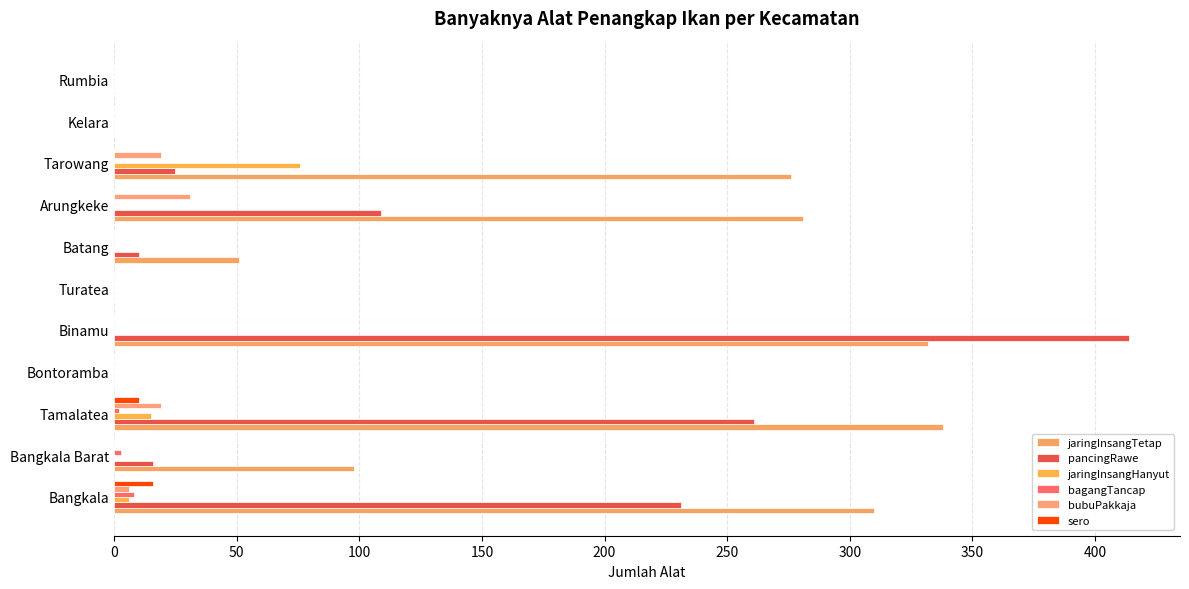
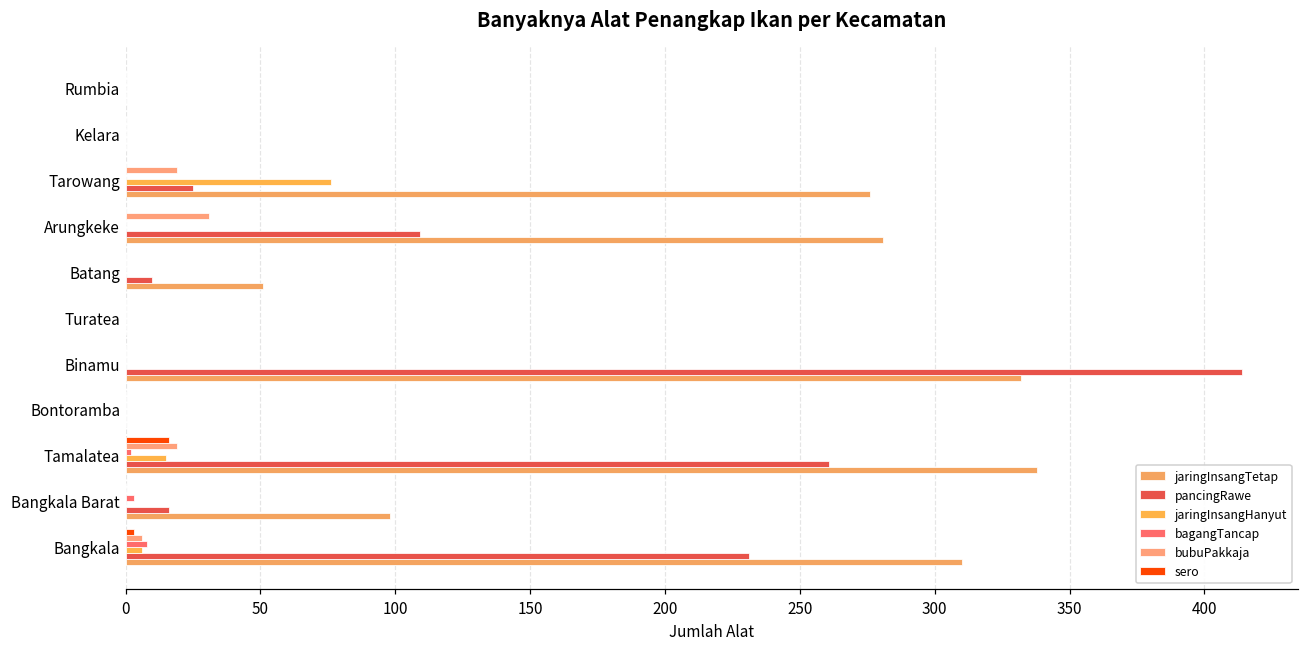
sero, Tamalatea: 10 -> 16
sero, Bangkala: 16 -> 3
